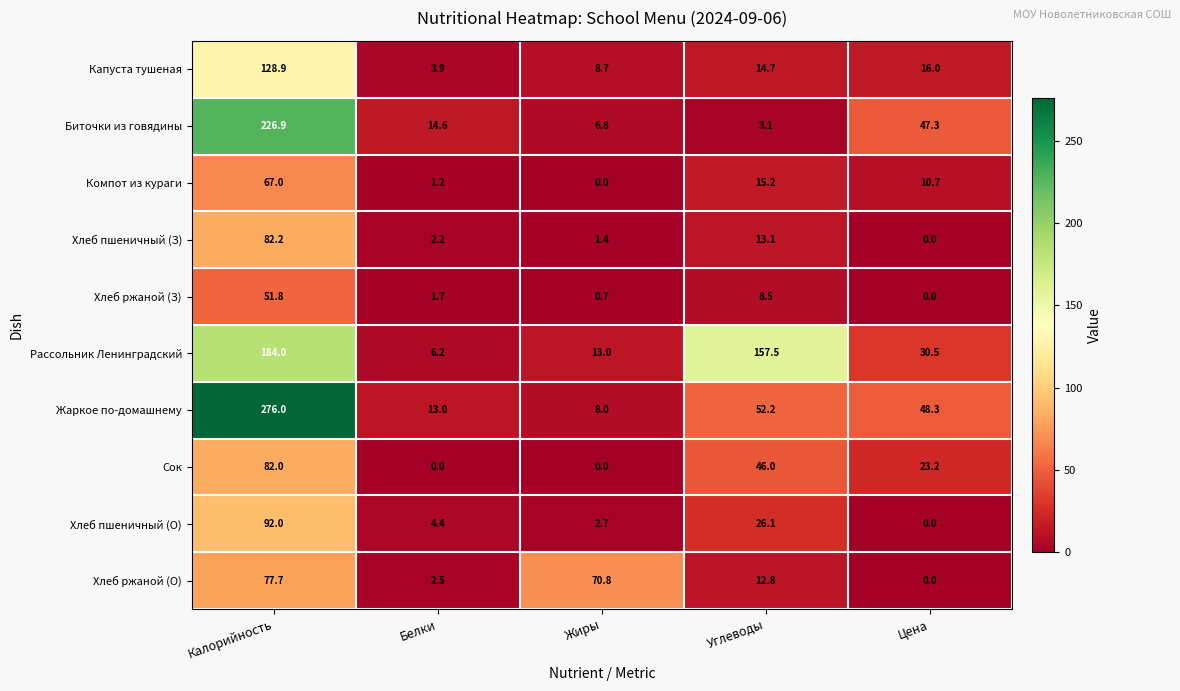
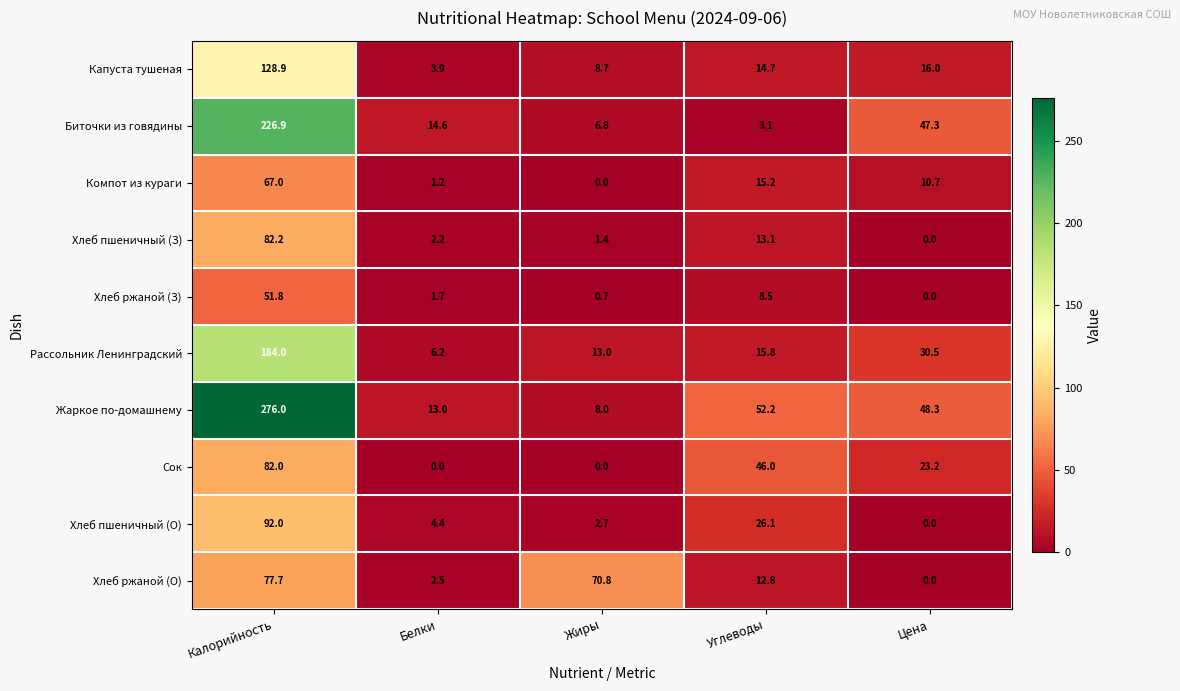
Рассольник Ленинградский, Углеводы: 157.5 -> 15.8
